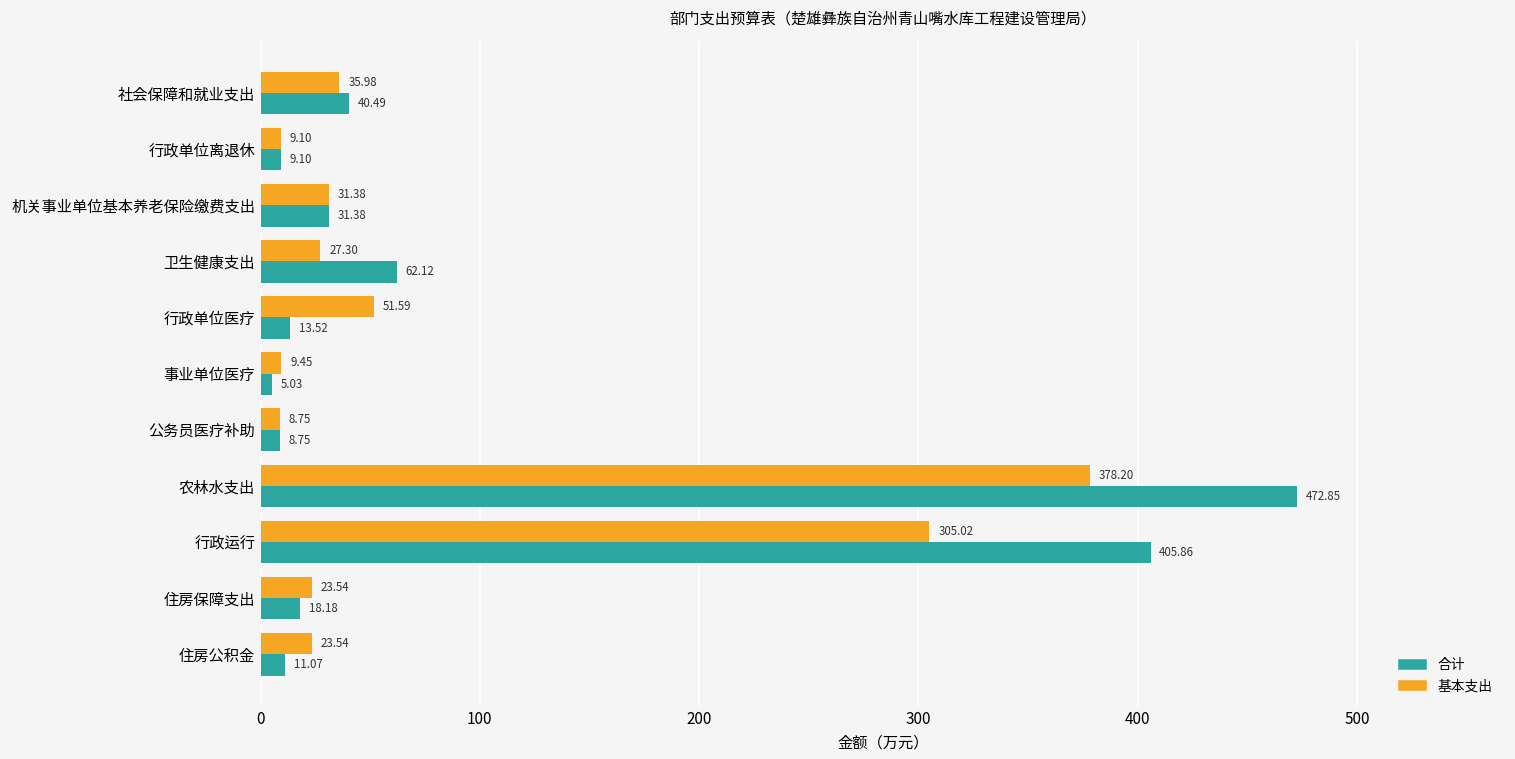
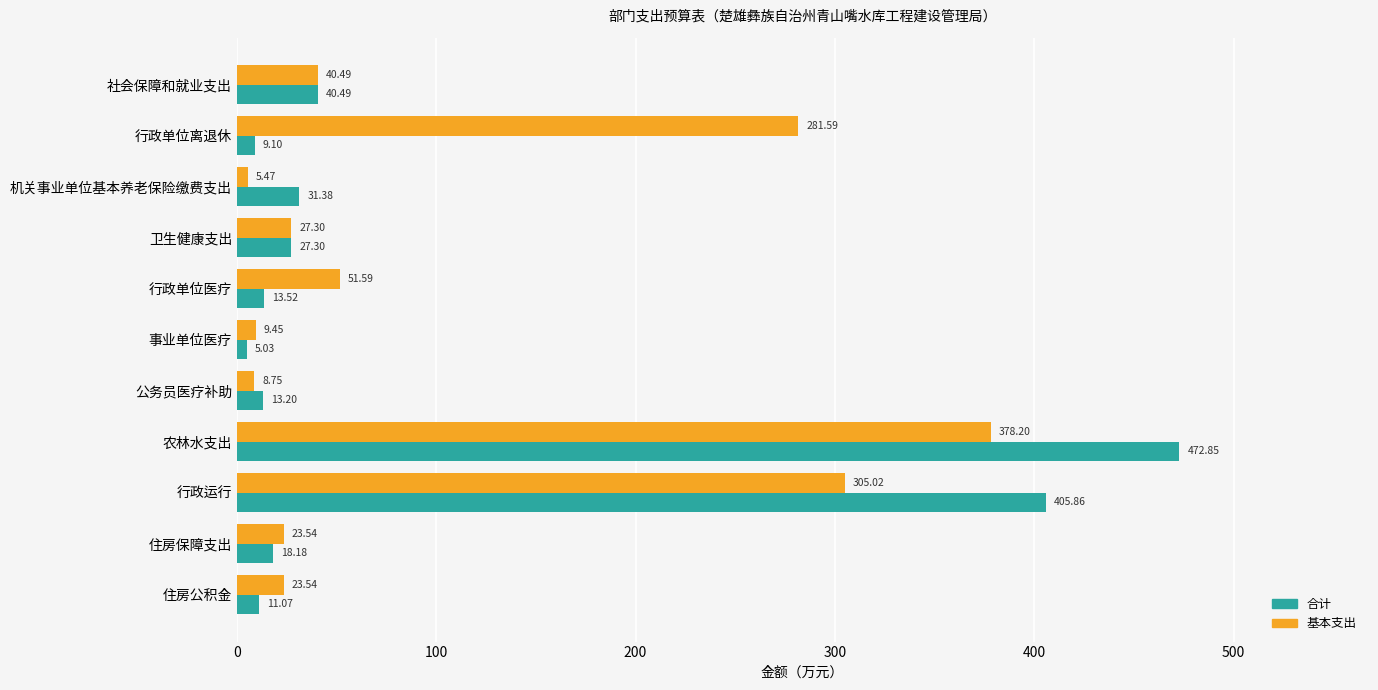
基本支出, 社会保障和就业支出: 35.98 -> 40.49
基本支出, 行政单位离退休: 9.10 -> 281.59
基本支出, 机关事业单位基本养老保险缴费支出: 31.38 -> 5.47
合计, 卫生健康支出: 62.12 -> 27.30
合计, 公务员医疗补助: 8.75 -> 13.20
